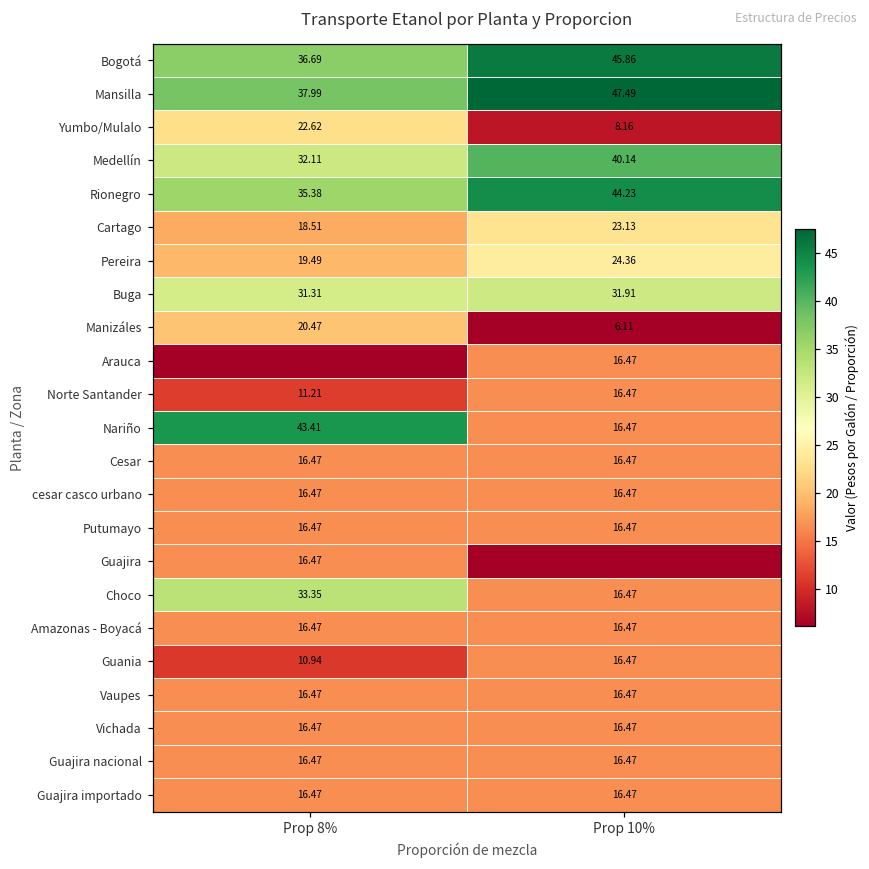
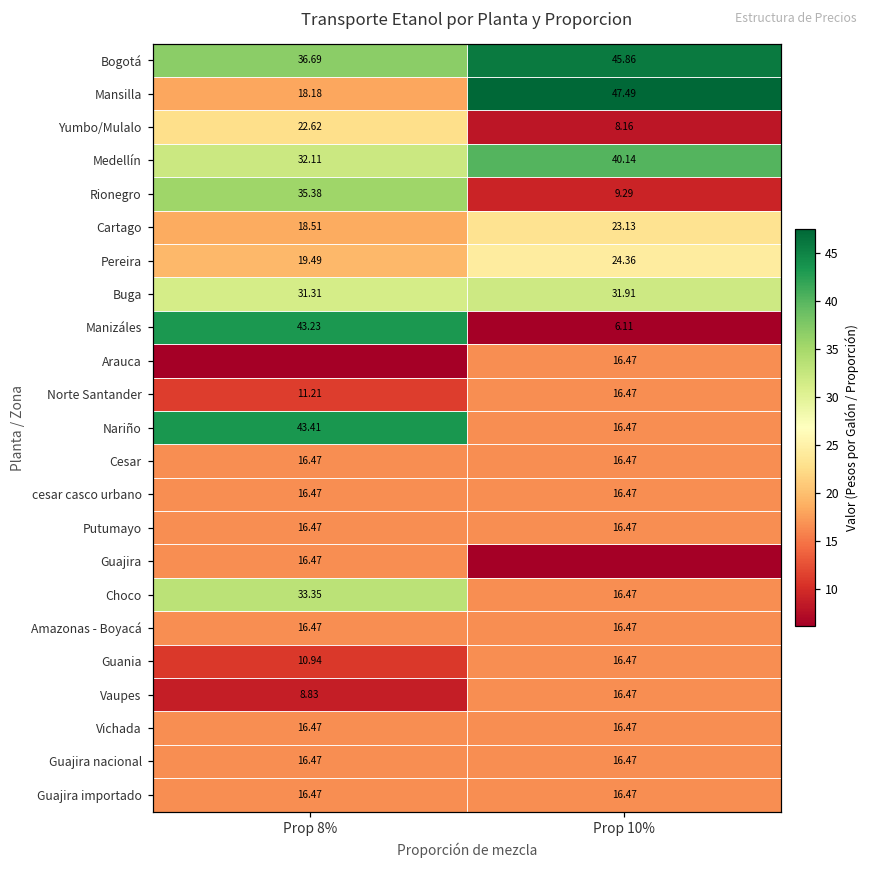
Mansilla, Prop 8%: 37.99 -> 18.18
Rionegro, Prop 10%: 44.23 -> 9.29
Manizáles, Prop 8%: 20.47 -> 43.23
Vaupes, Prop 8%: 16.47 -> 8.83
